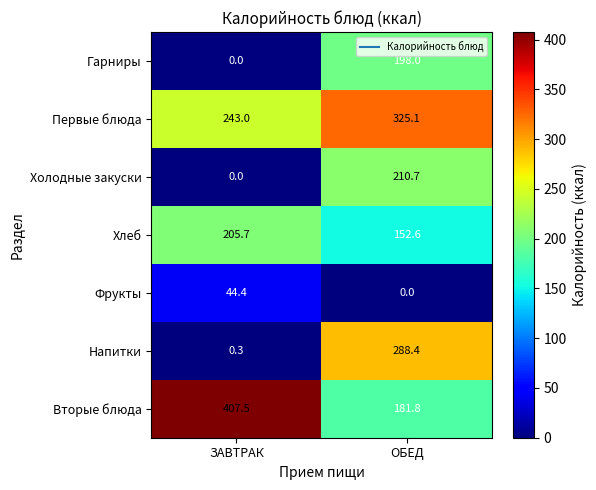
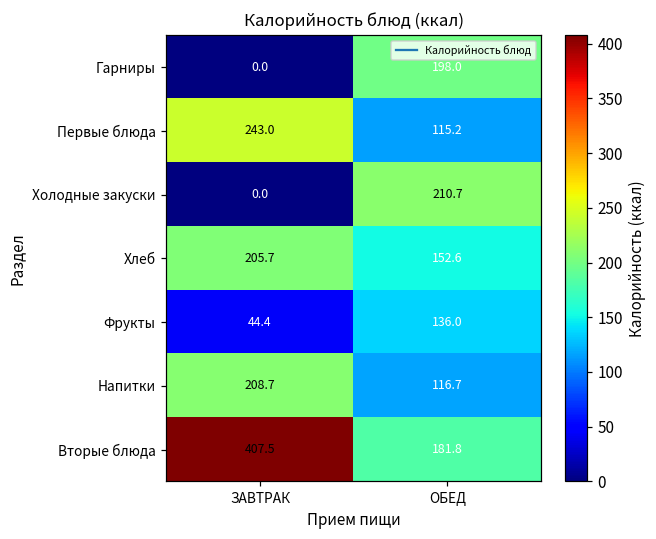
Первые блюда, ОБЕД: 325.1 -> 115.2
Фрукты, ОБЕД: 0.0 -> 136.0
Напитки, ЗАВТРАК: 0.3 -> 208.7
Напитки, ОБЕД: 288.4 -> 116.7
